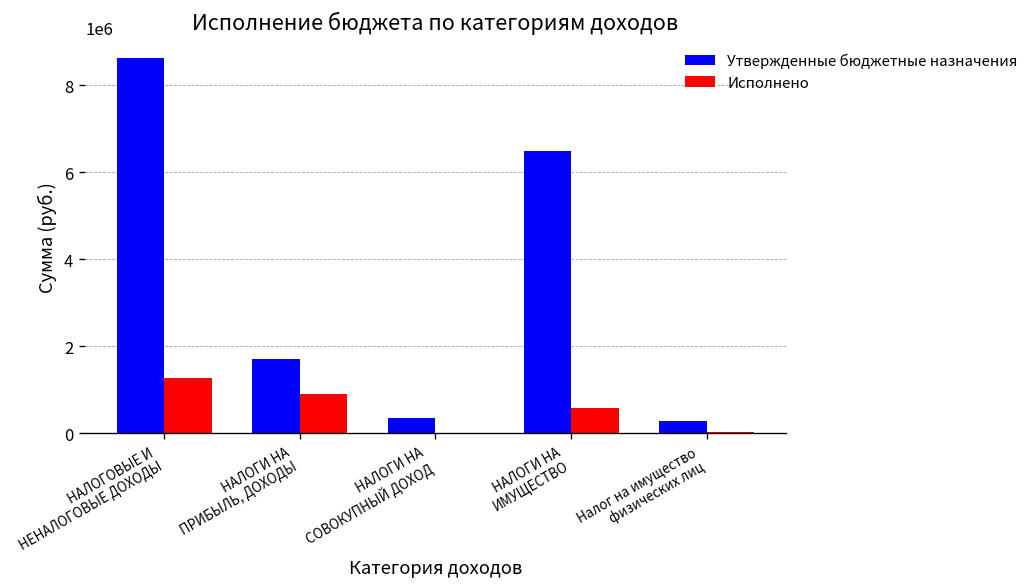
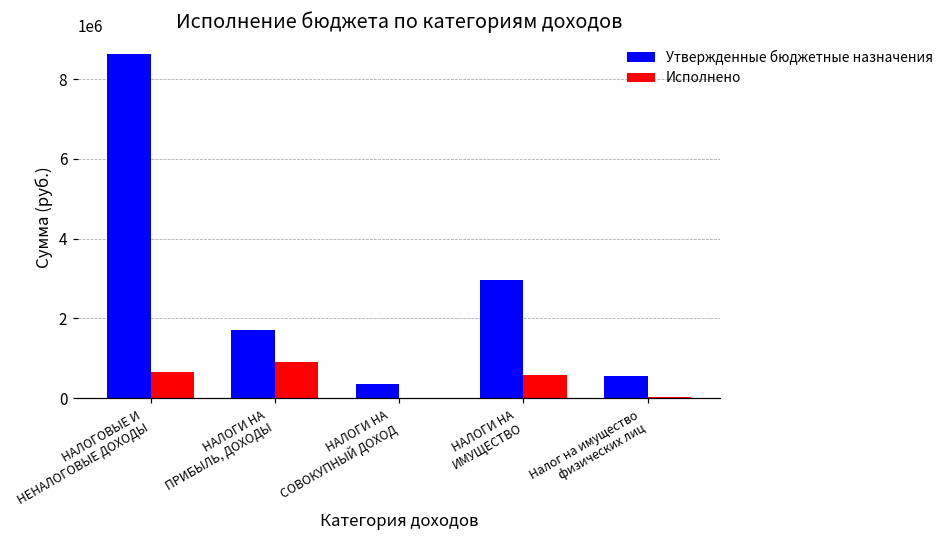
Исполнено, НАЛОГОВЫЕ И НЕНАЛОГОВЫЕ ДОХОДЫ: 1300000 -> 600000
Утвержденные бюджетные назначения, НАЛОГИ НА ИМУЩЕСТВО: 6500000 -> 3000000
Утвержденные бюджетные назначения, Налог на имущество физических лиц: 300000 -> 600000
